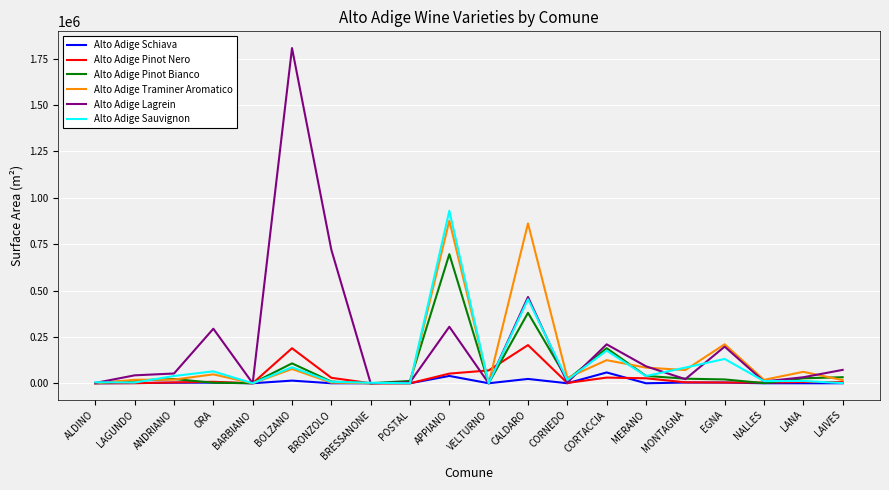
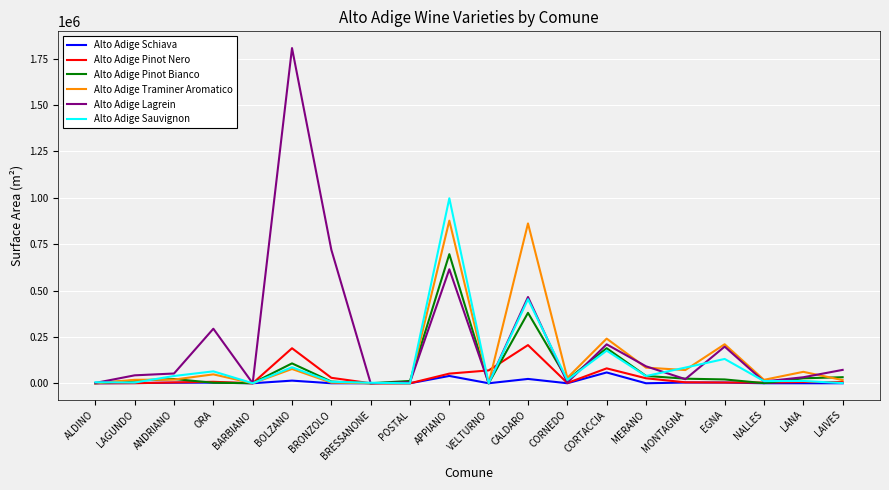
Alto Adige Lagrein, APPIANO: 300000 -> 610000
Alto Adige Sauvignon, APPIANO: 930000 -> 1000000
Alto Adige Pinot Nero, CORTACCIA: 30000 -> 80000
Alto Adige Traminer Aromatico, CORTACCIA: 120000 -> 240000
